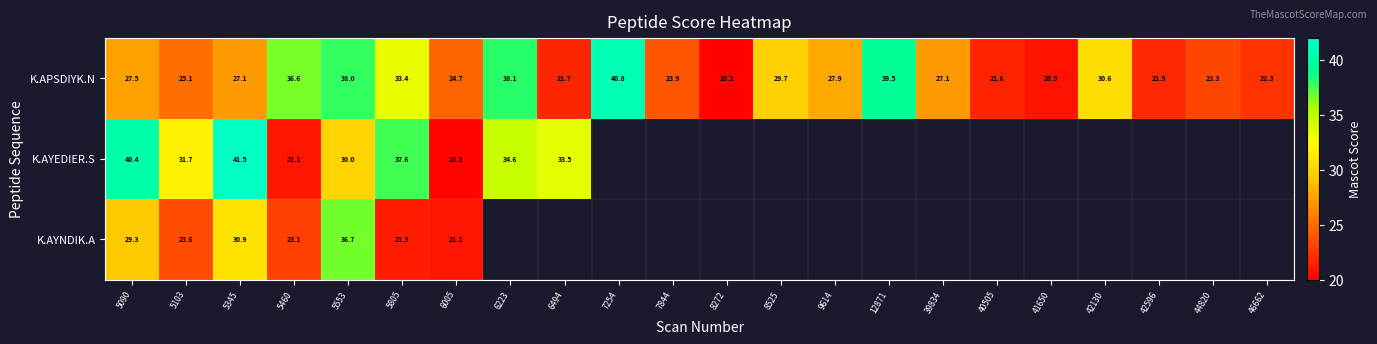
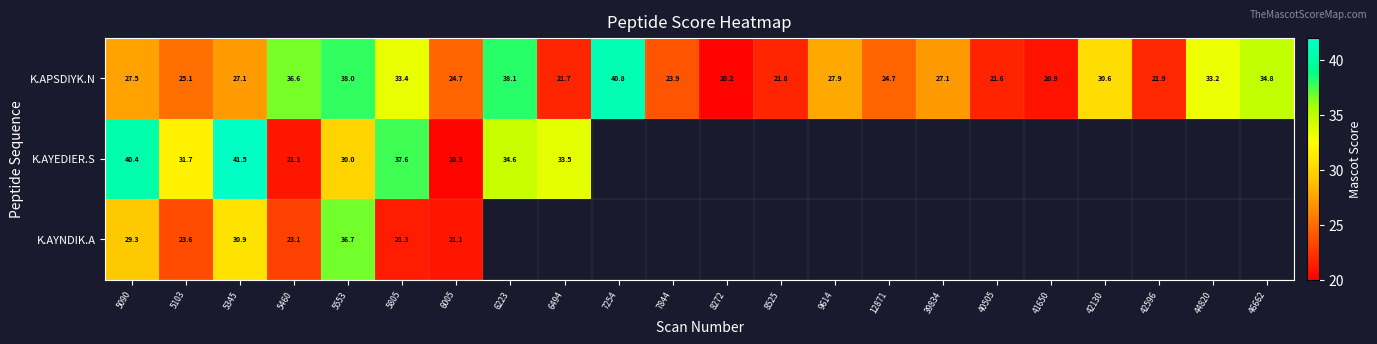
K.APSDIYK.N, 8525: 29.7 -> 21.8
K.APSDIYK.N, 12871: 39.5 -> 24.7
K.APSDIYK.N, 44820: 23.3 -> 33.2
K.APSDIYK.N, 46662: 22.3 -> 34.8
